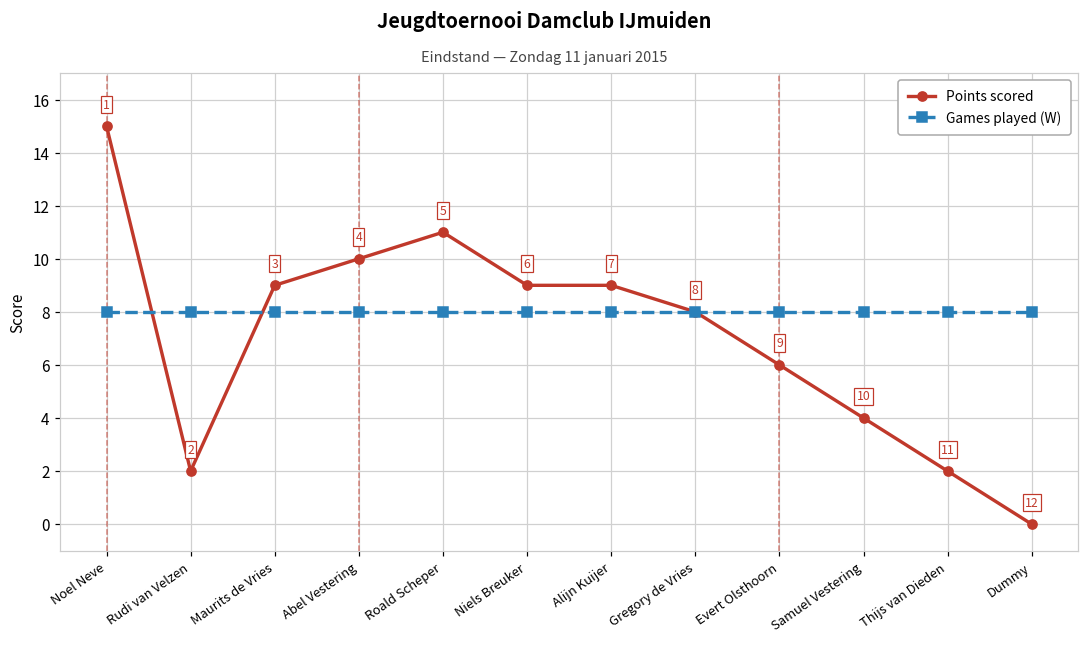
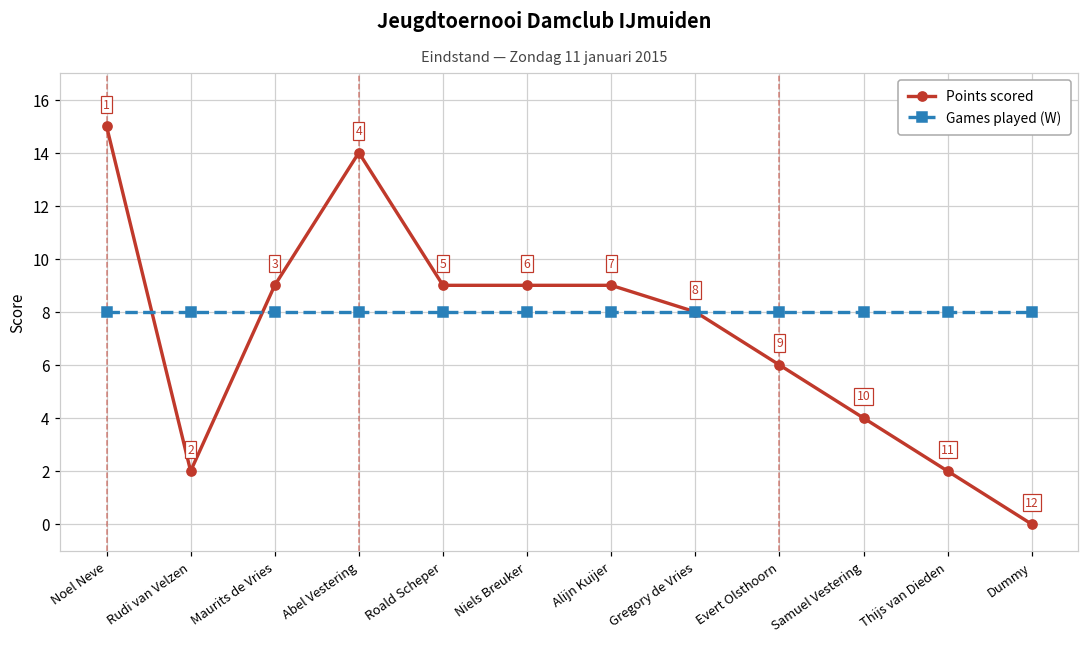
Points scored, Abel Vestering: 10 -> 14
Points scored, Roald Scheper: 11 -> 9
